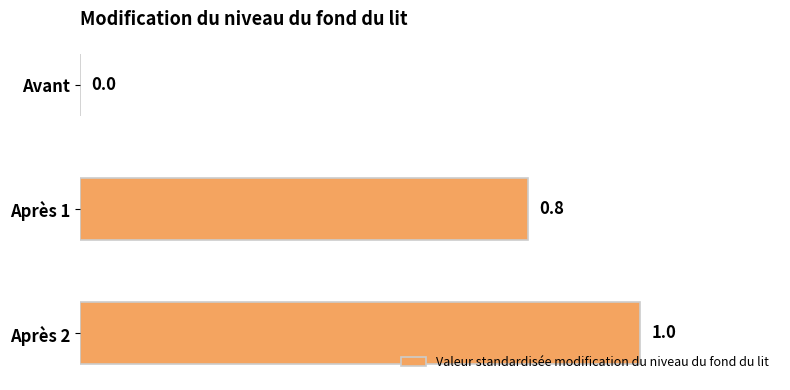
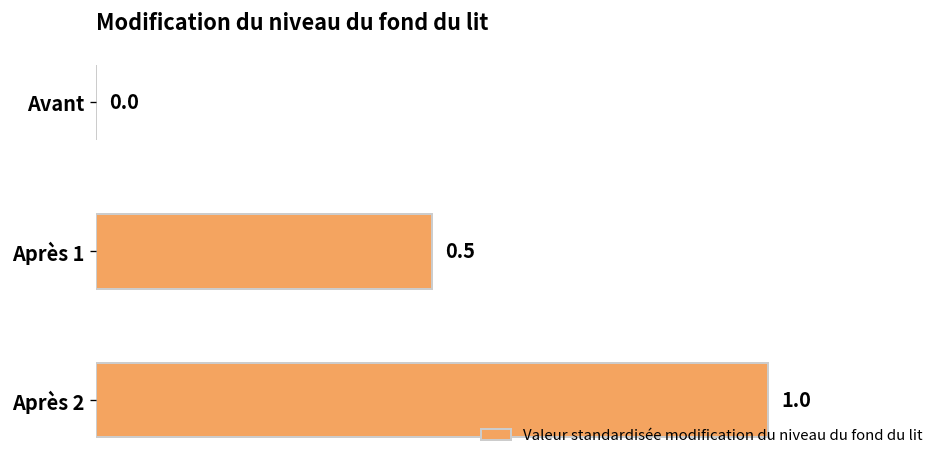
Après 1: 0.8 -> 0.5
